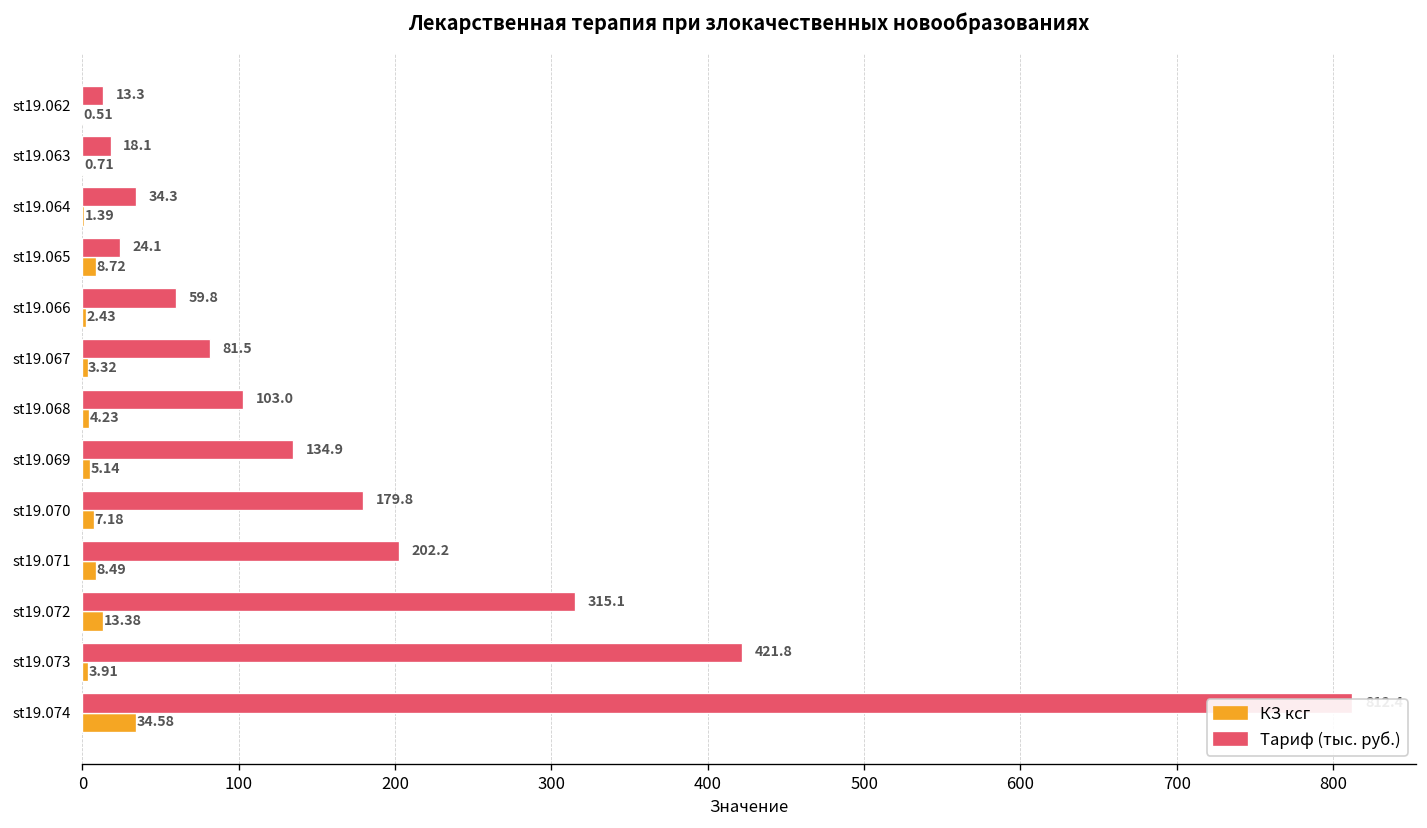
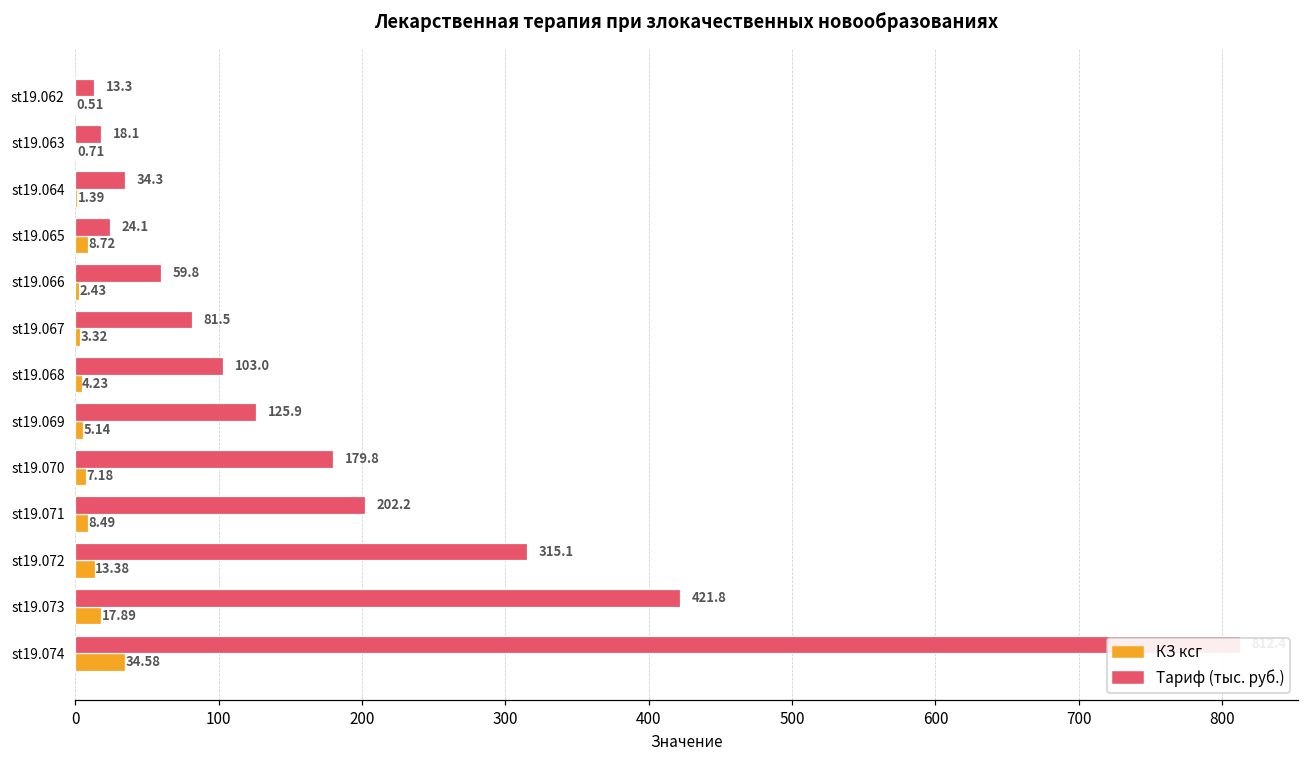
Тариф (тыс. руб.), st19.069: 134.9 -> 125.9
КЗ ксг, st19.073: 3.91 -> 17.89
